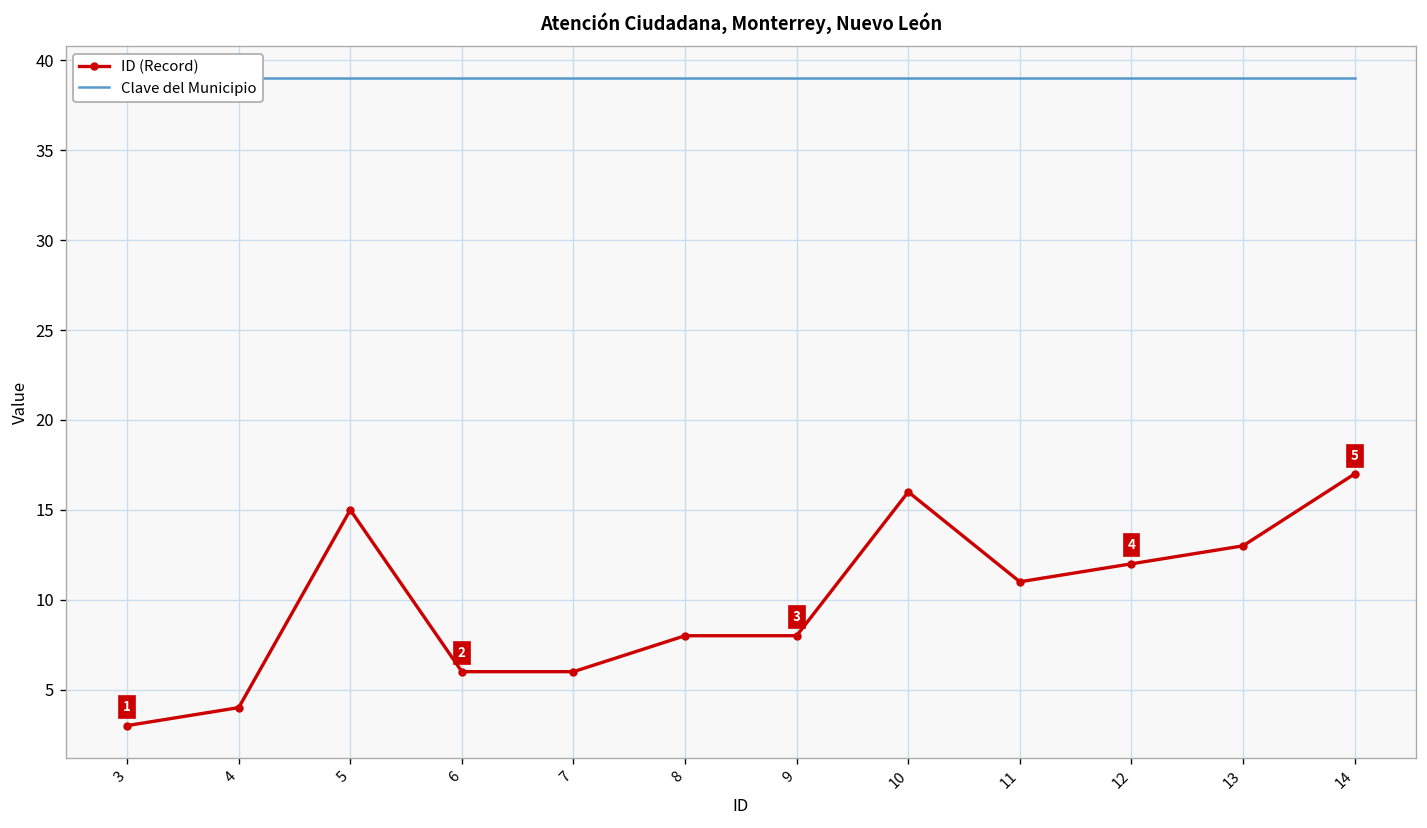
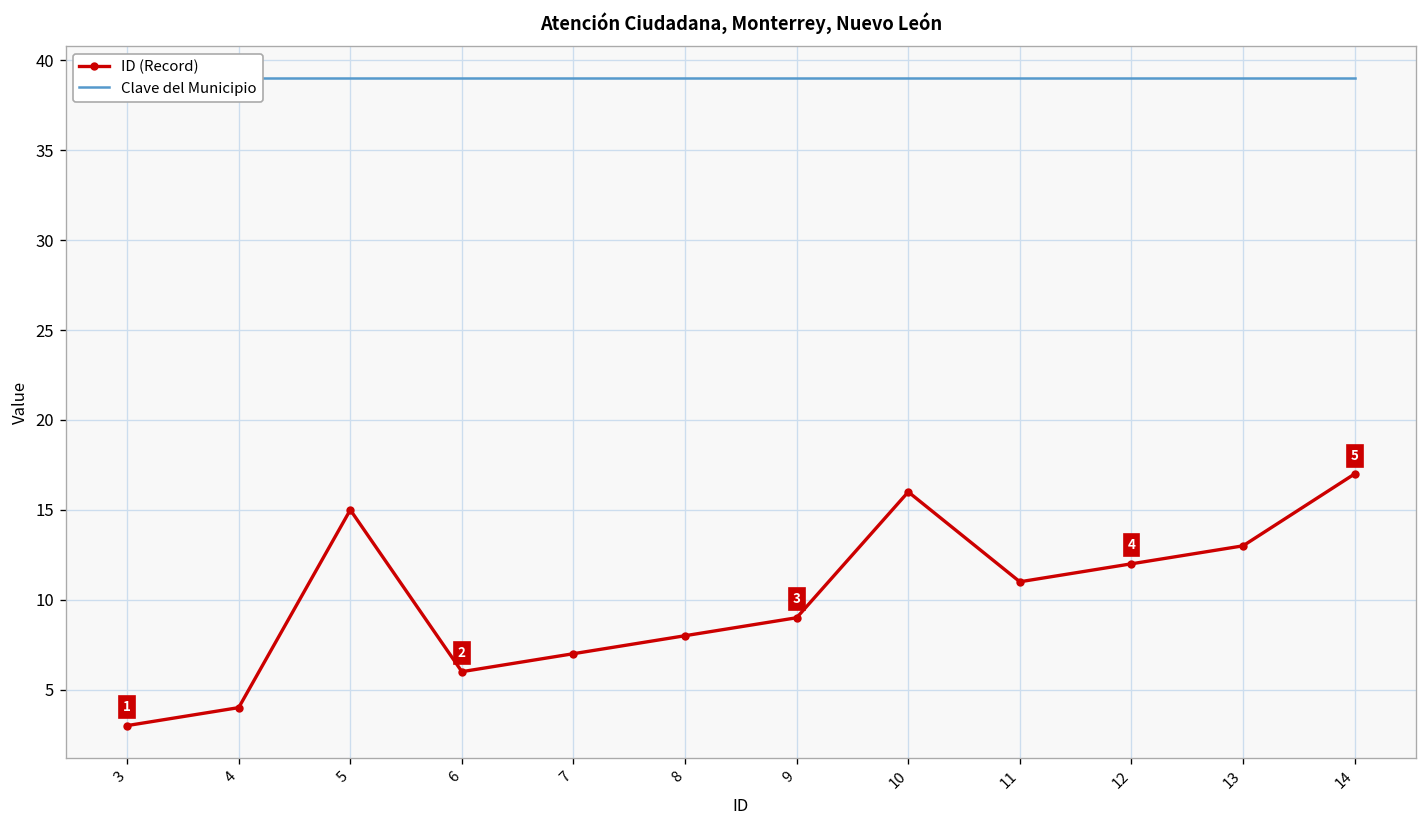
ID (Record), 7: 6 -> 7
ID (Record), 9: 8 -> 9
